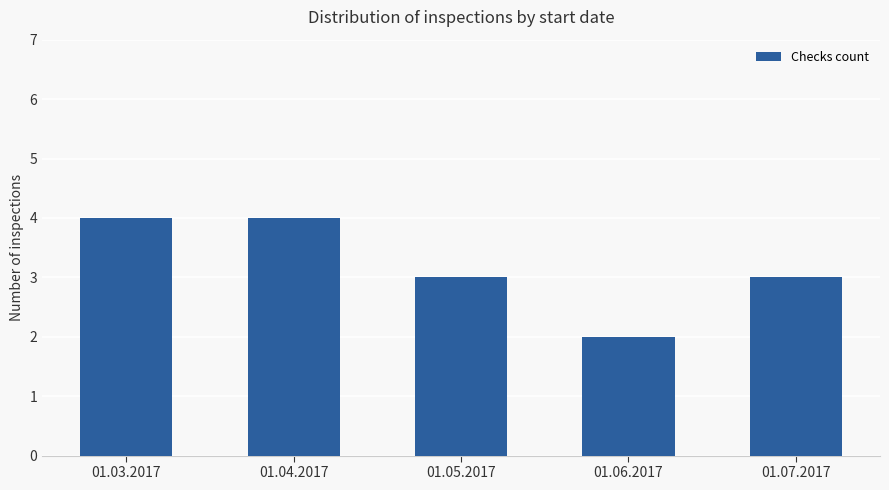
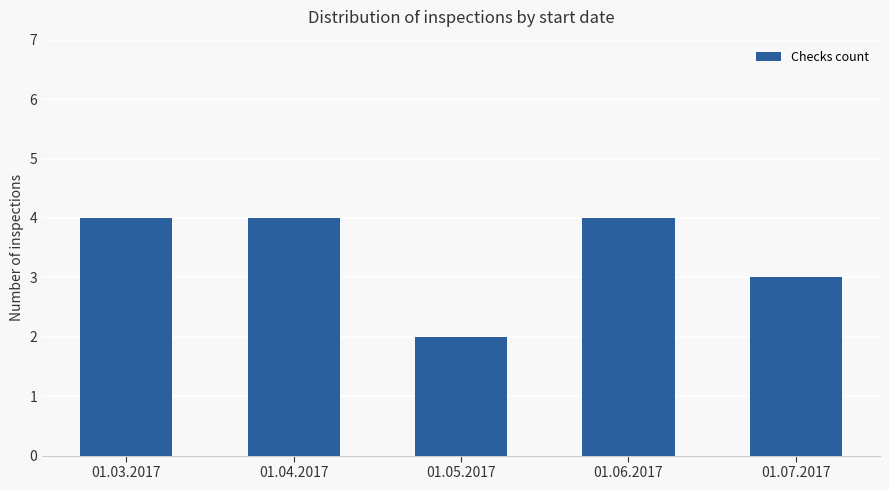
01.05.2017: 3 -> 2
01.06.2017: 2 -> 4
